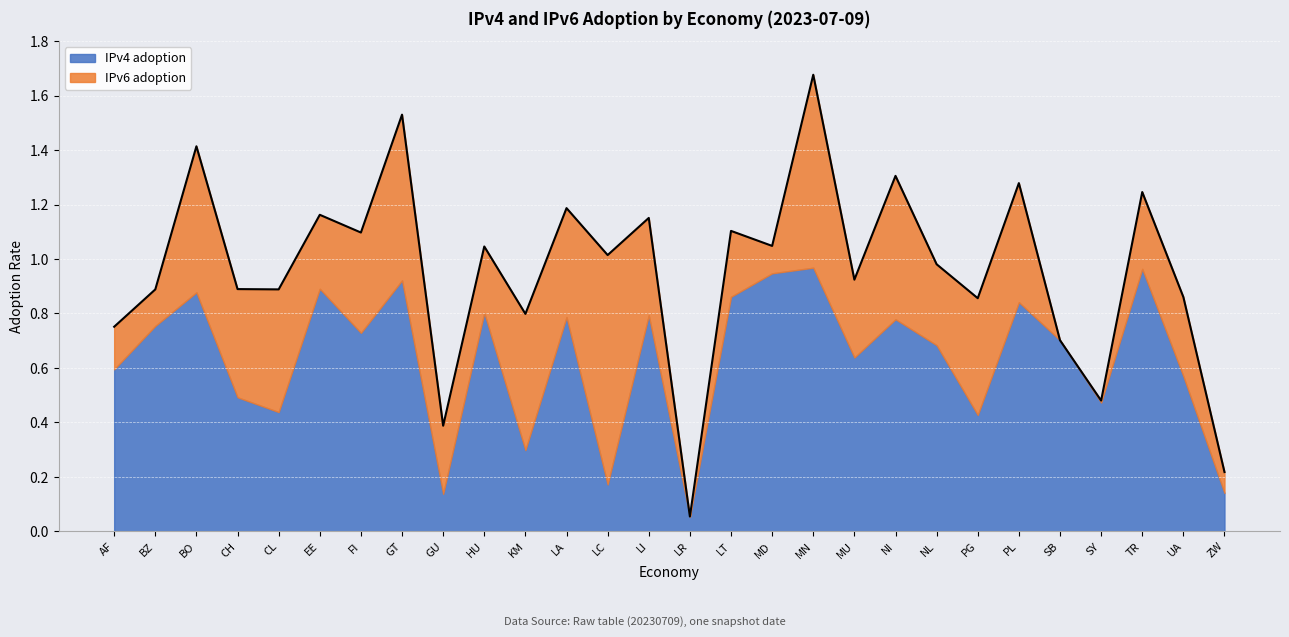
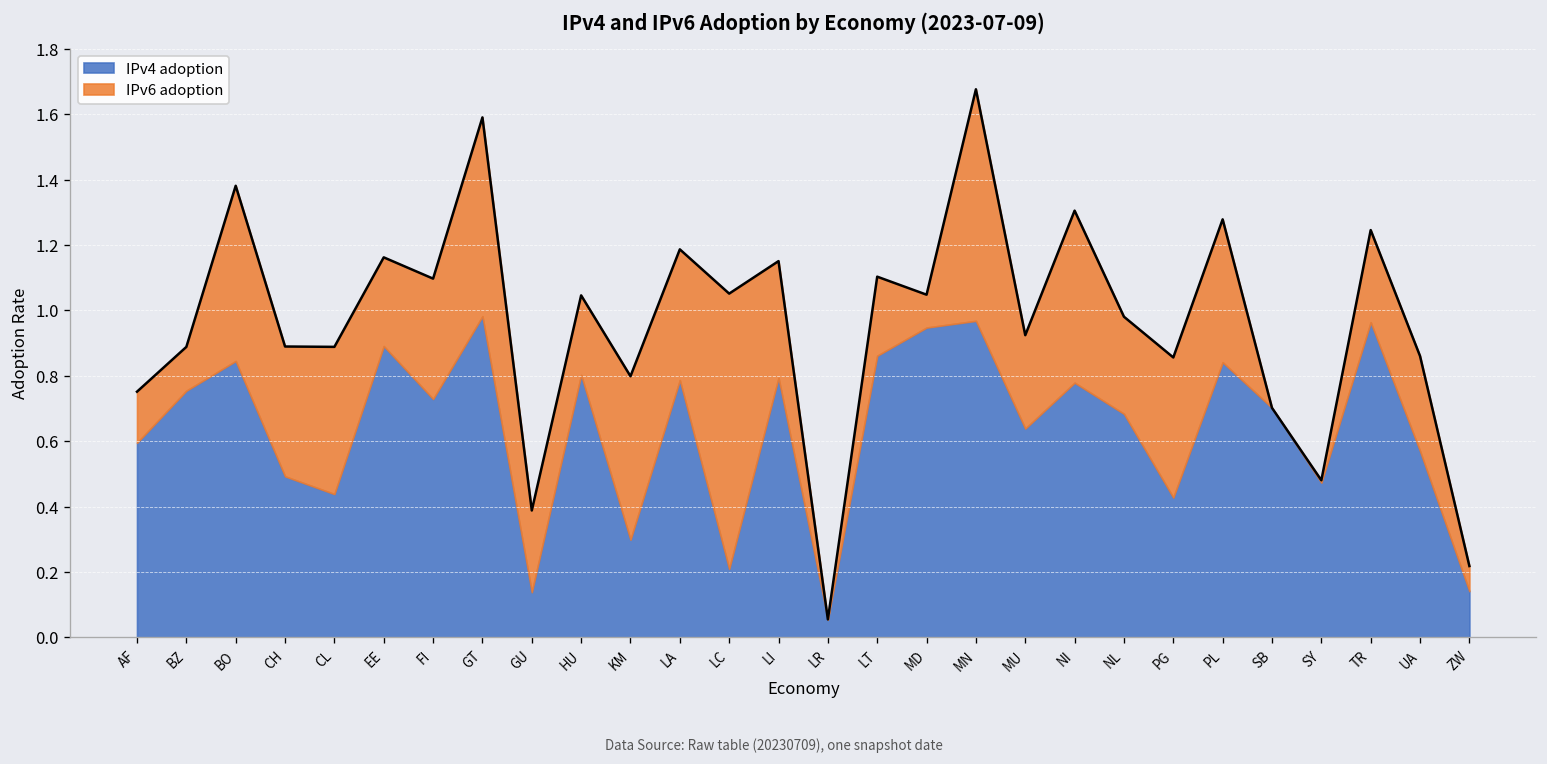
IPv4 adoption, BO: 0.88 -> 0.85
IPv4 adoption, GT: 0.92 -> 0.98
IPv4 adoption, LC: 0.17 -> 0.21
